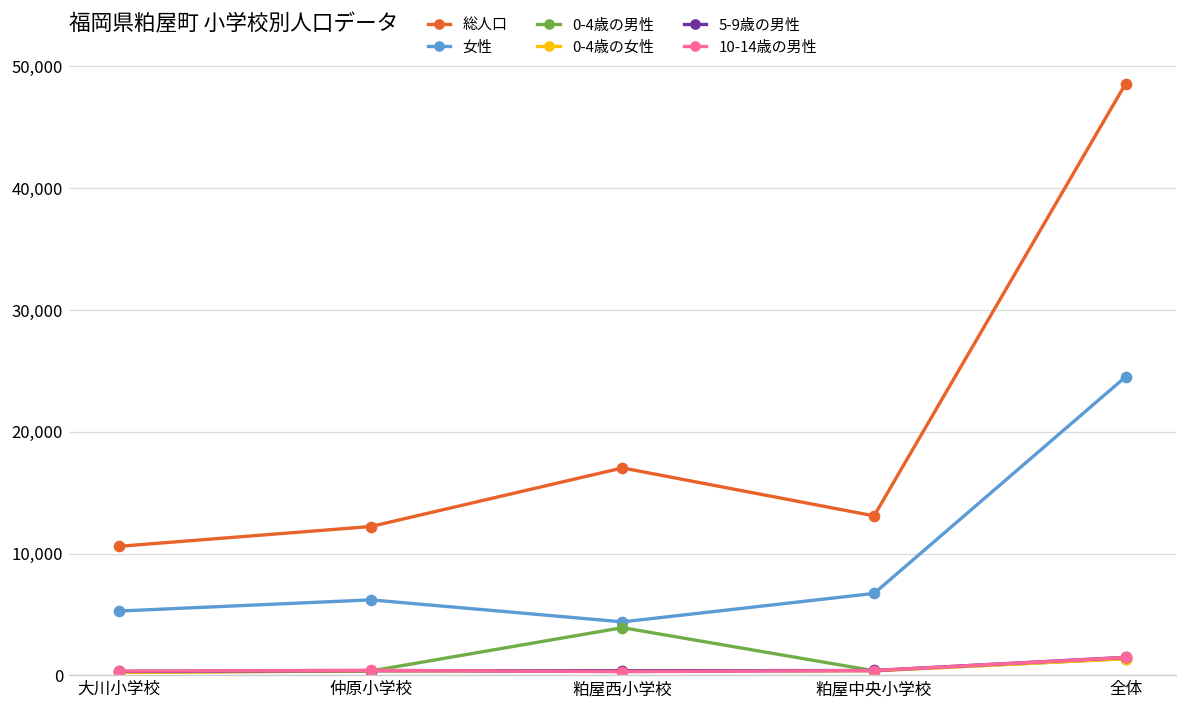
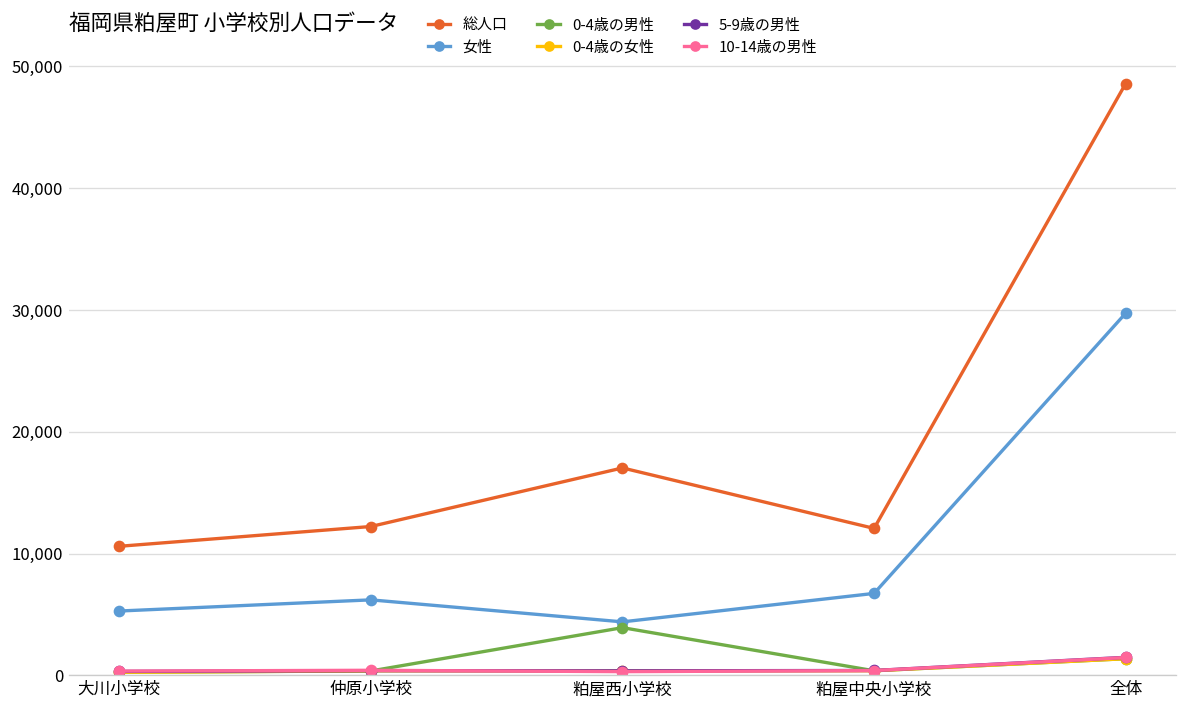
総人口, 粕屋中央小学校: 13,100 -> 12,100
女性, 全体: 24,500 -> 29,700
